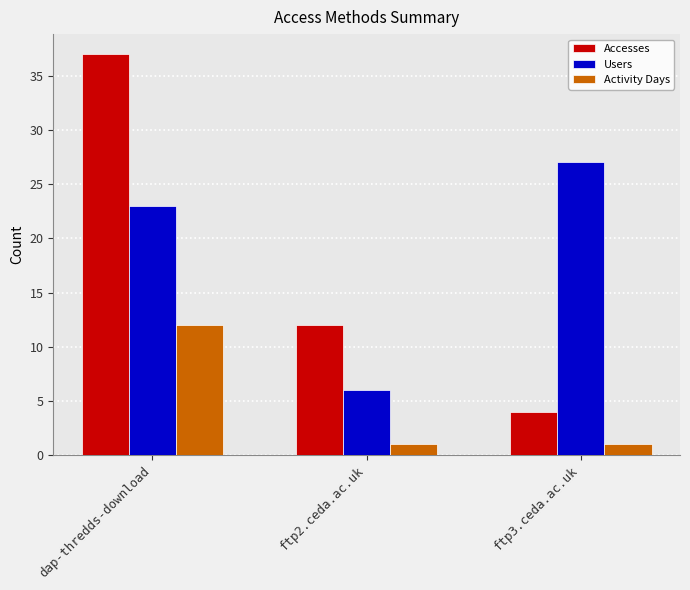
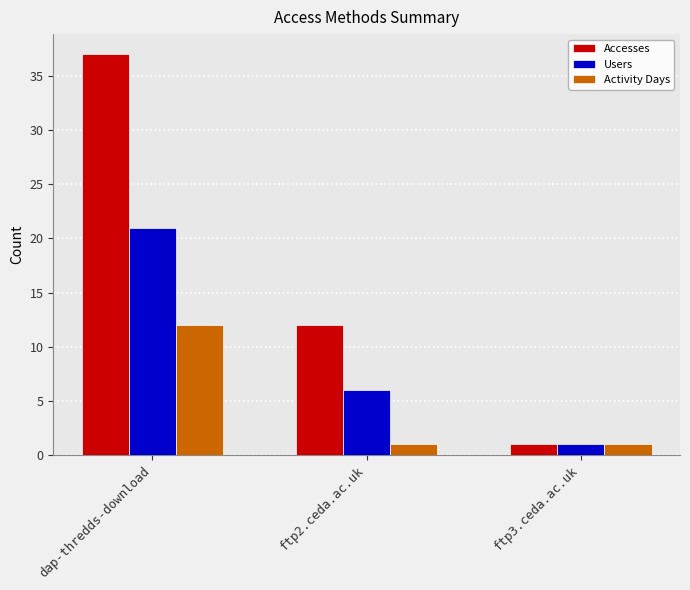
Users, dap-thredds-download: 23 -> 21
Accesses, ftp3.ceda.ac.uk: 4 -> 1
Users, ftp3.ceda.ac.uk: 27 -> 1
